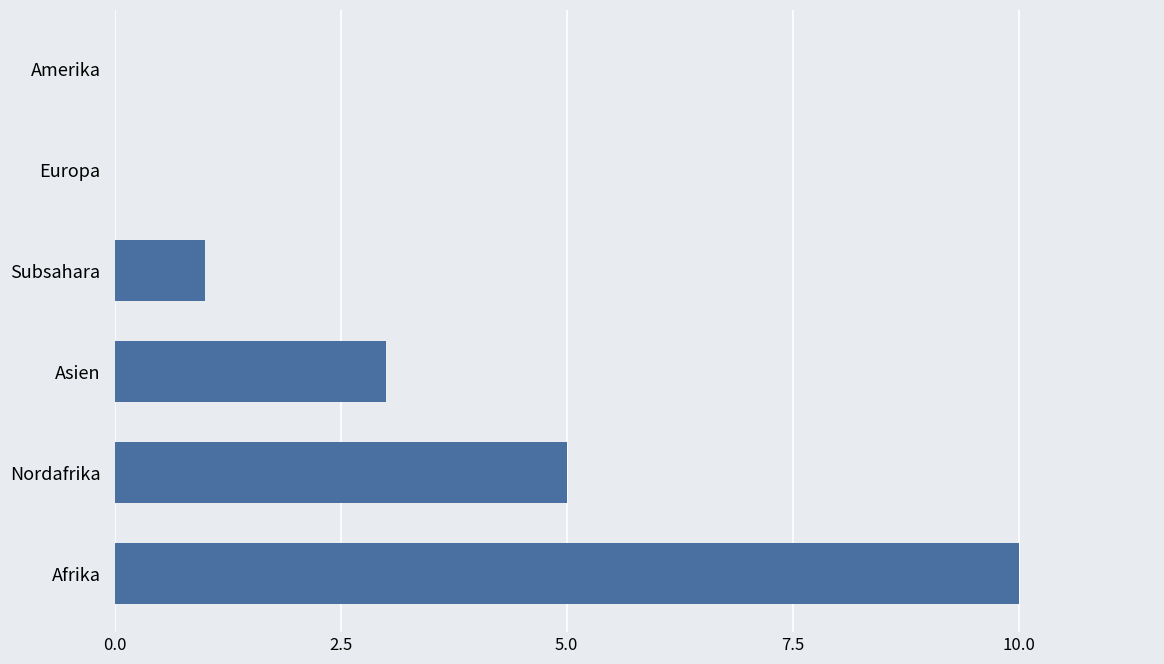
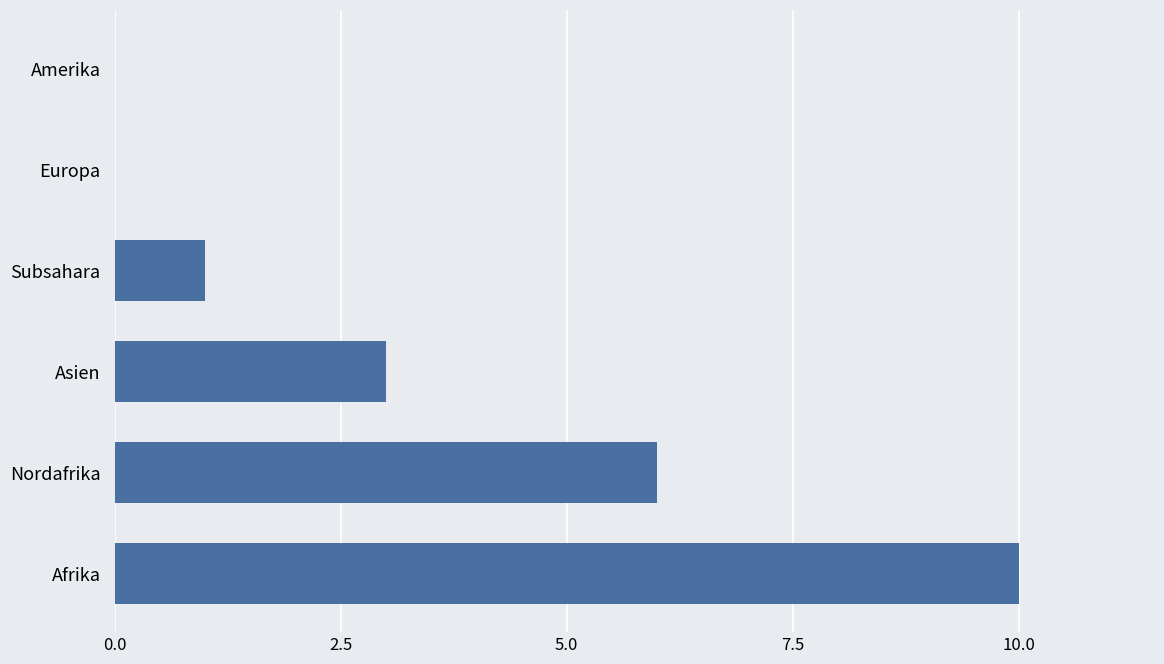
Nordafrika: 5 -> 6
